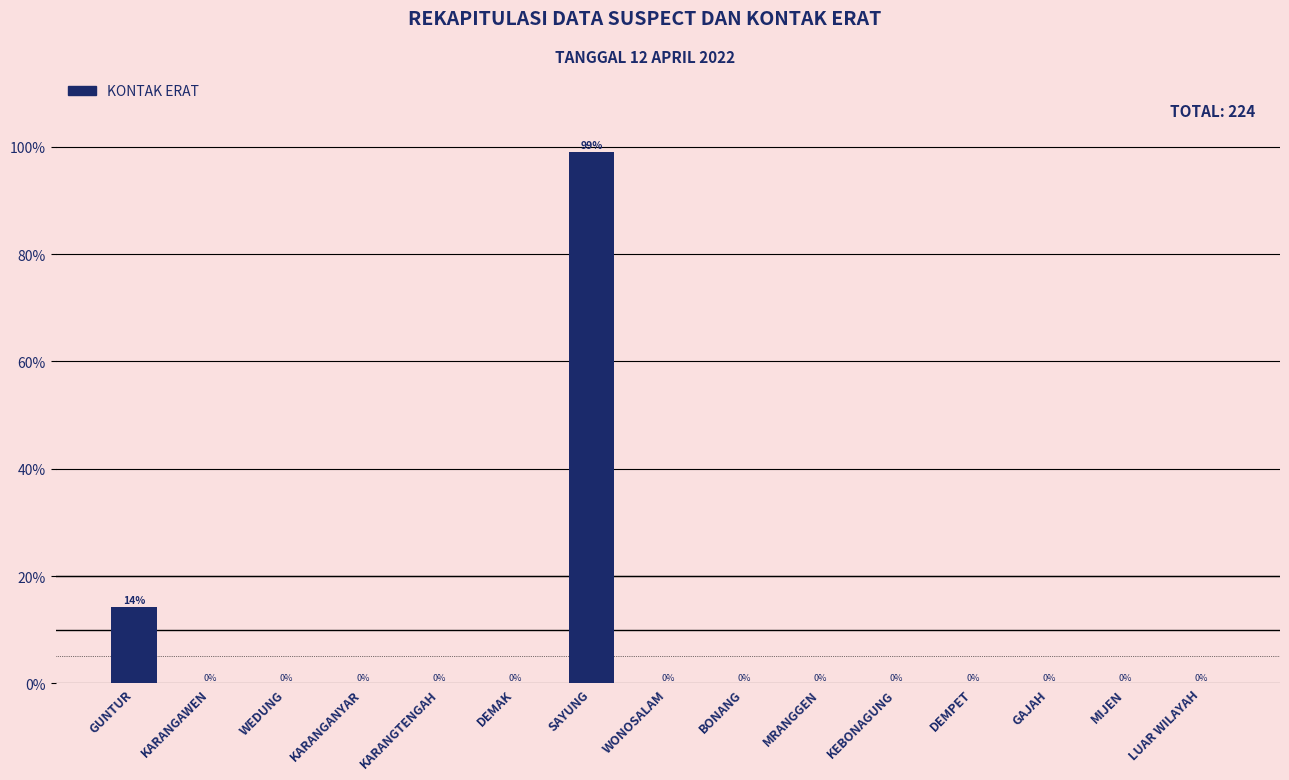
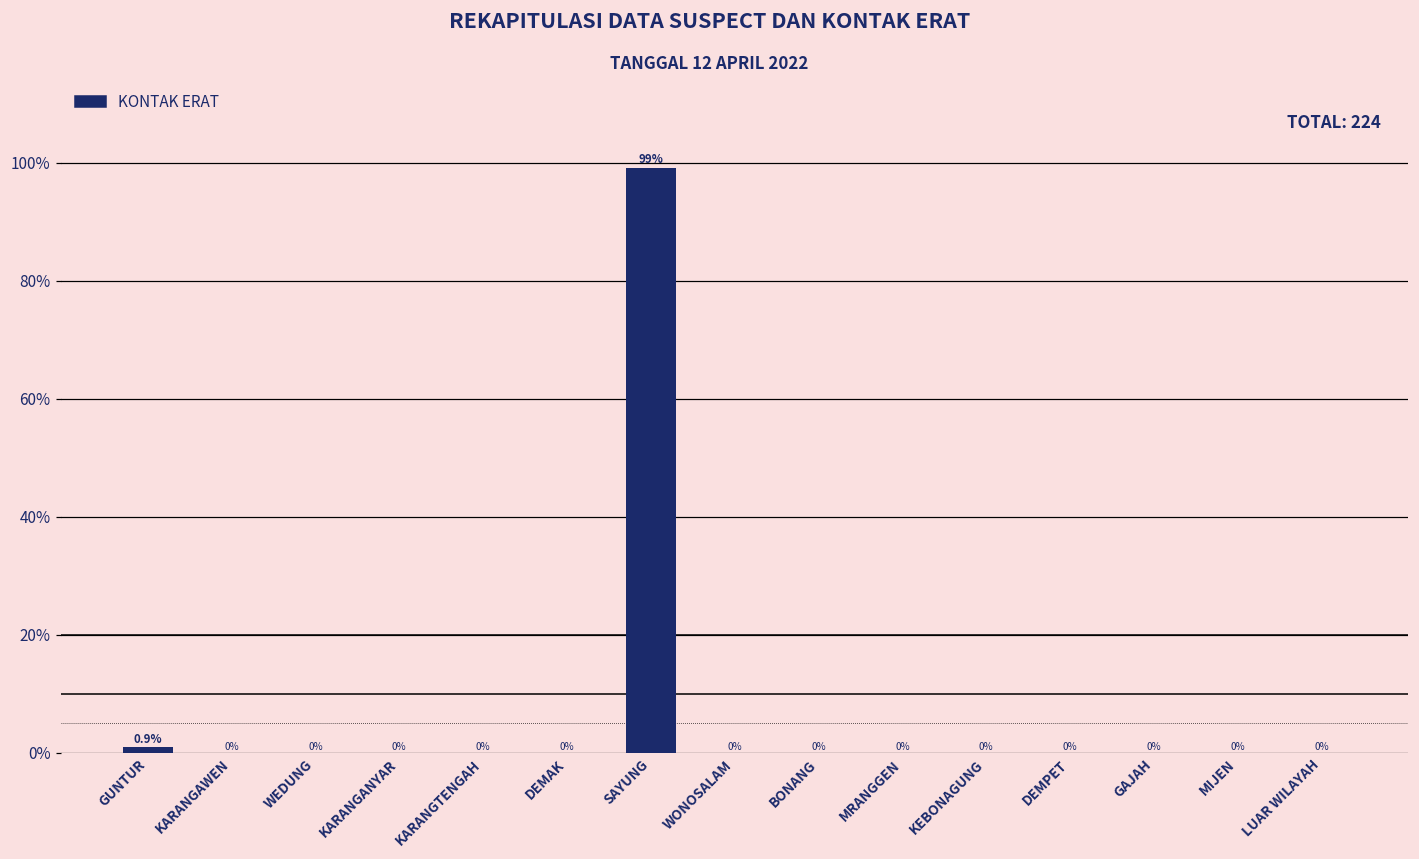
GUNTUR: 14% -> 0.9%
